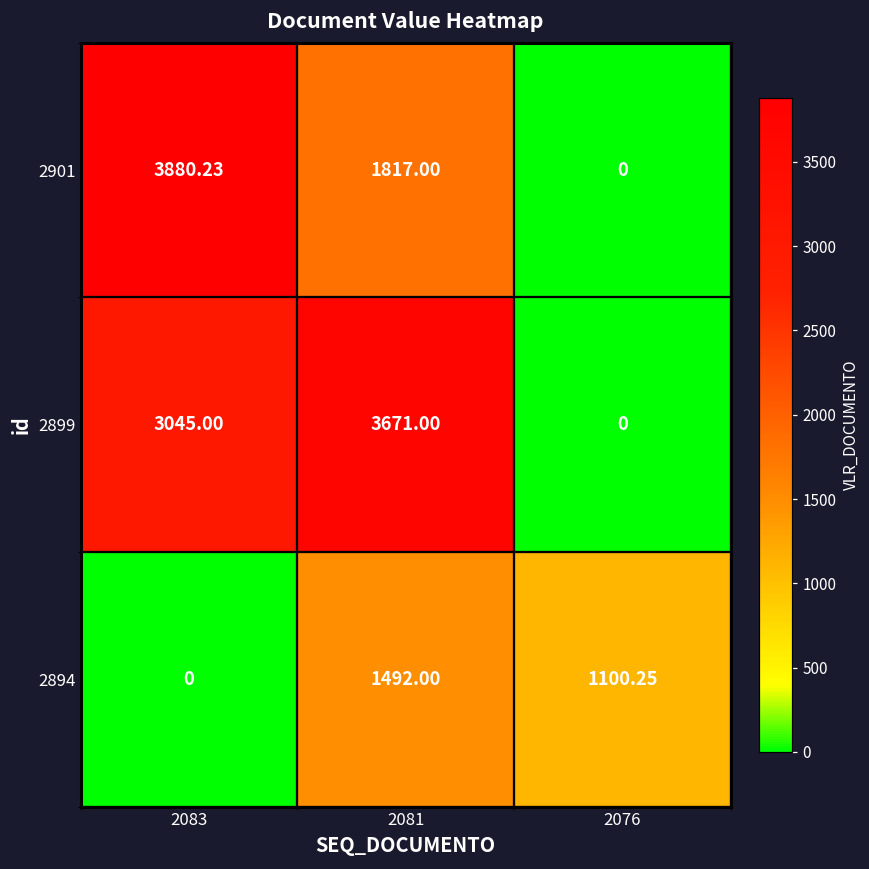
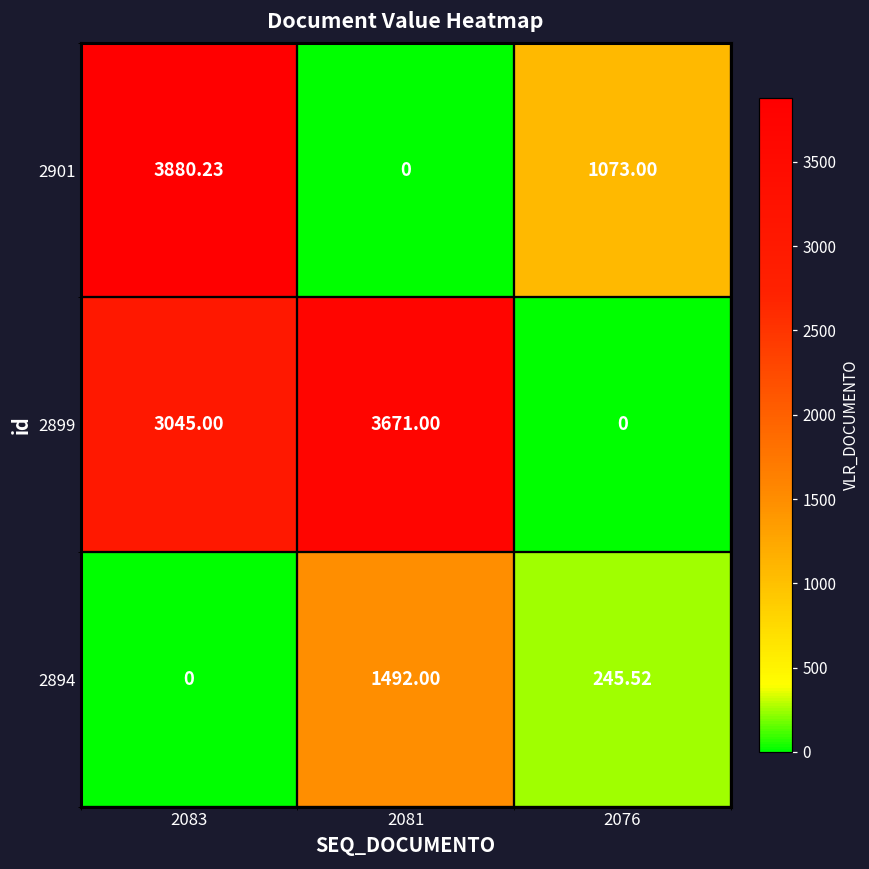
2901, 2081: 1817.00 -> 0
2901, 2076: 0 -> 1073.00
2894, 2076: 1100.25 -> 245.52
